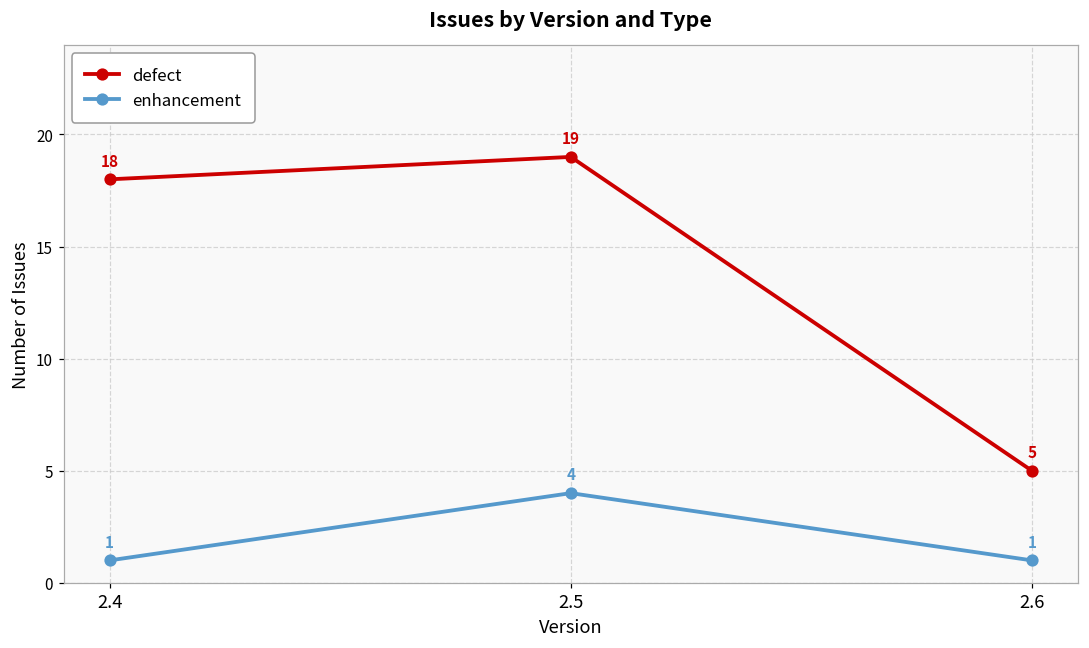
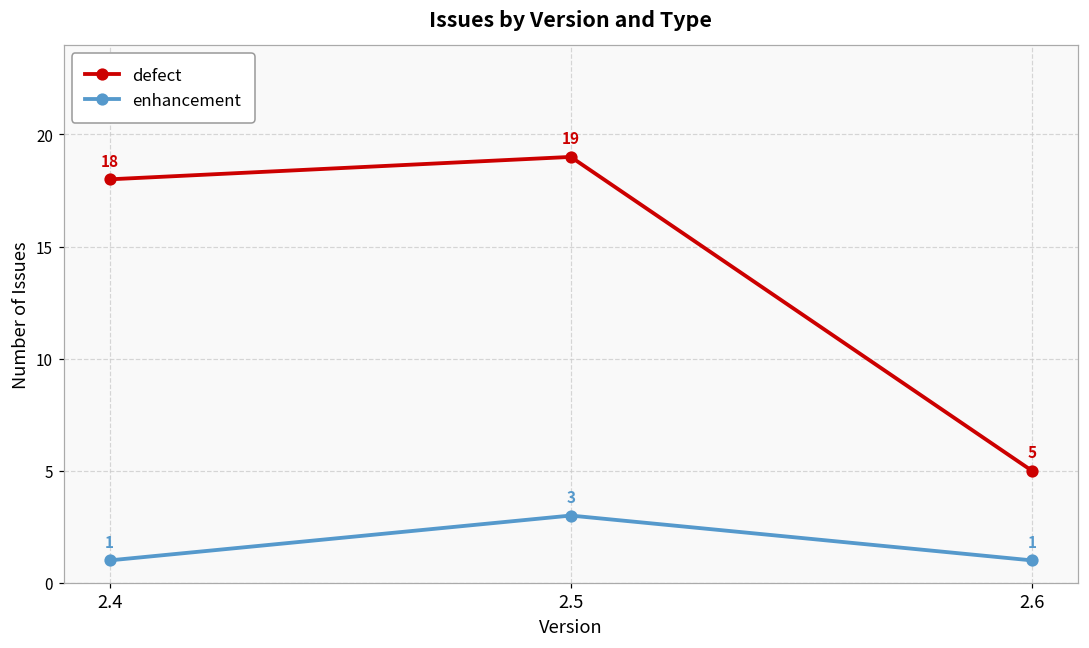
enhancement, 2.5: 4 -> 3
